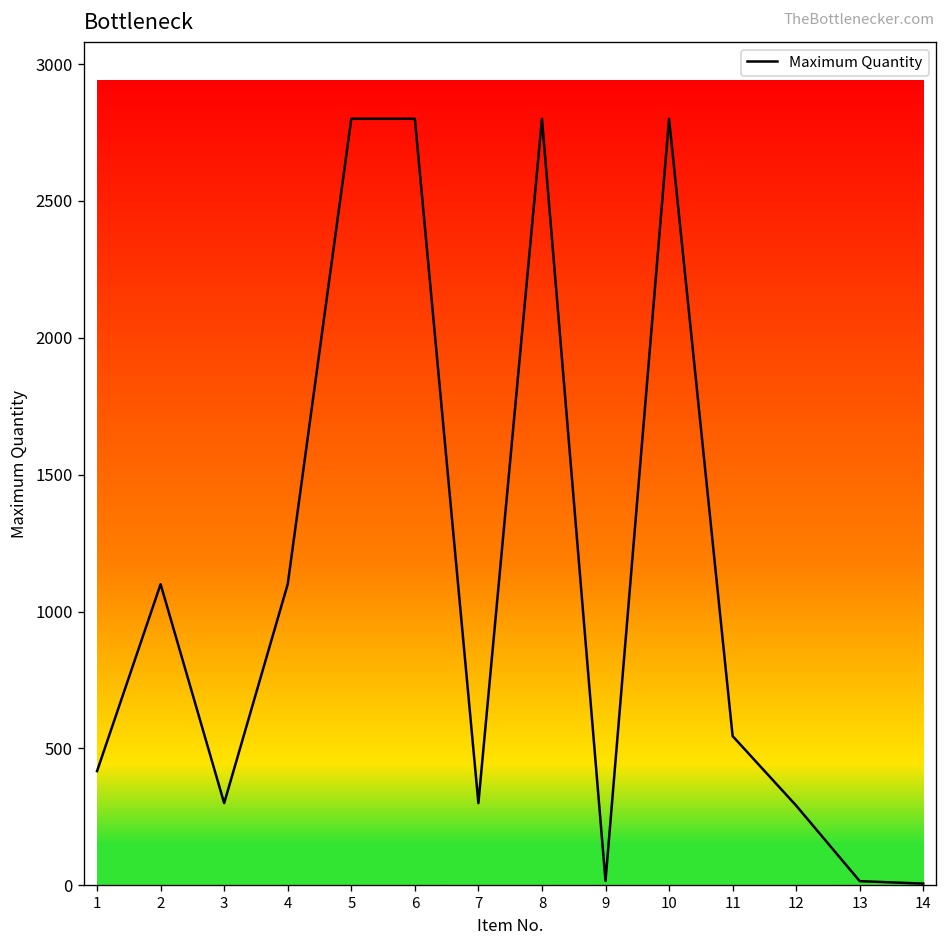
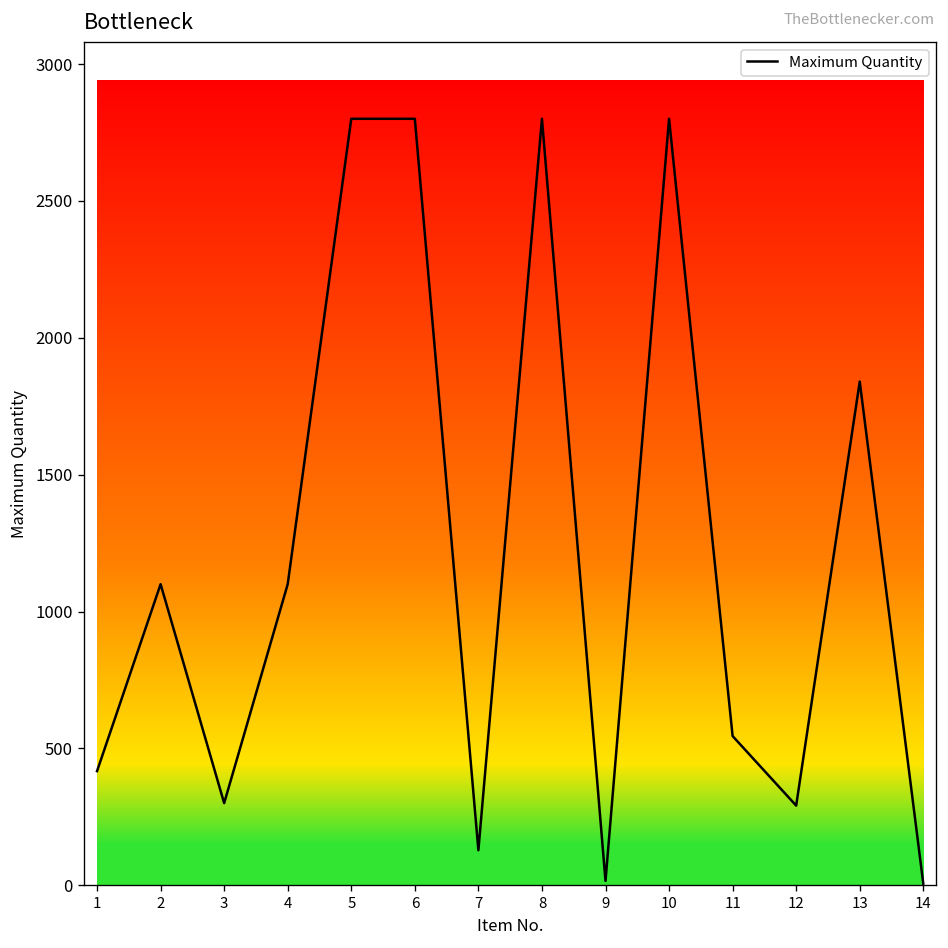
7: 300 -> 130
13: 20 -> 1840
